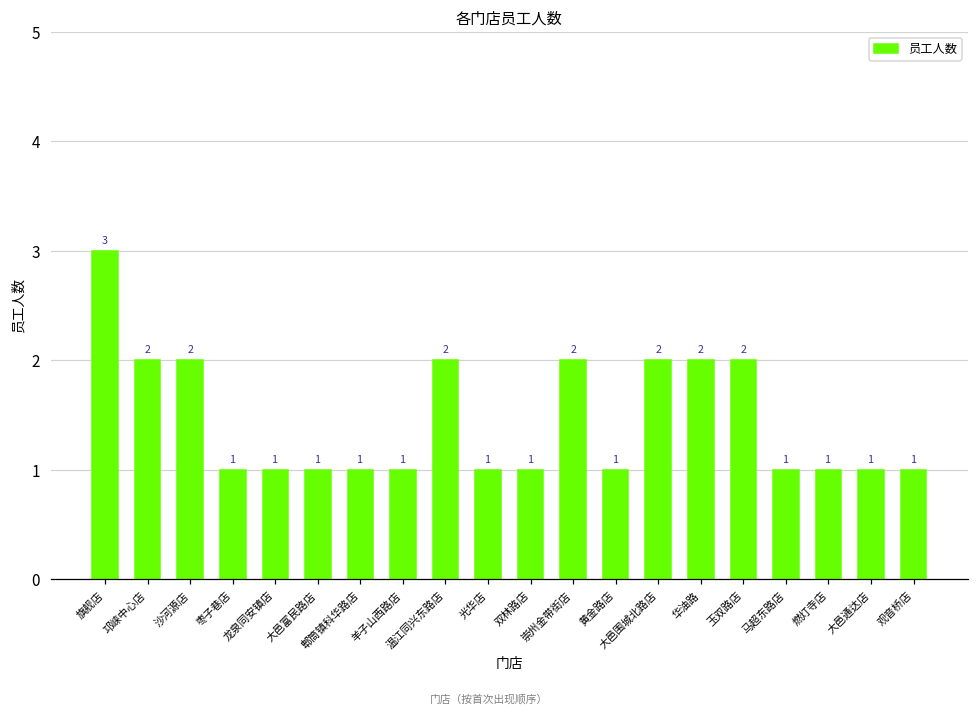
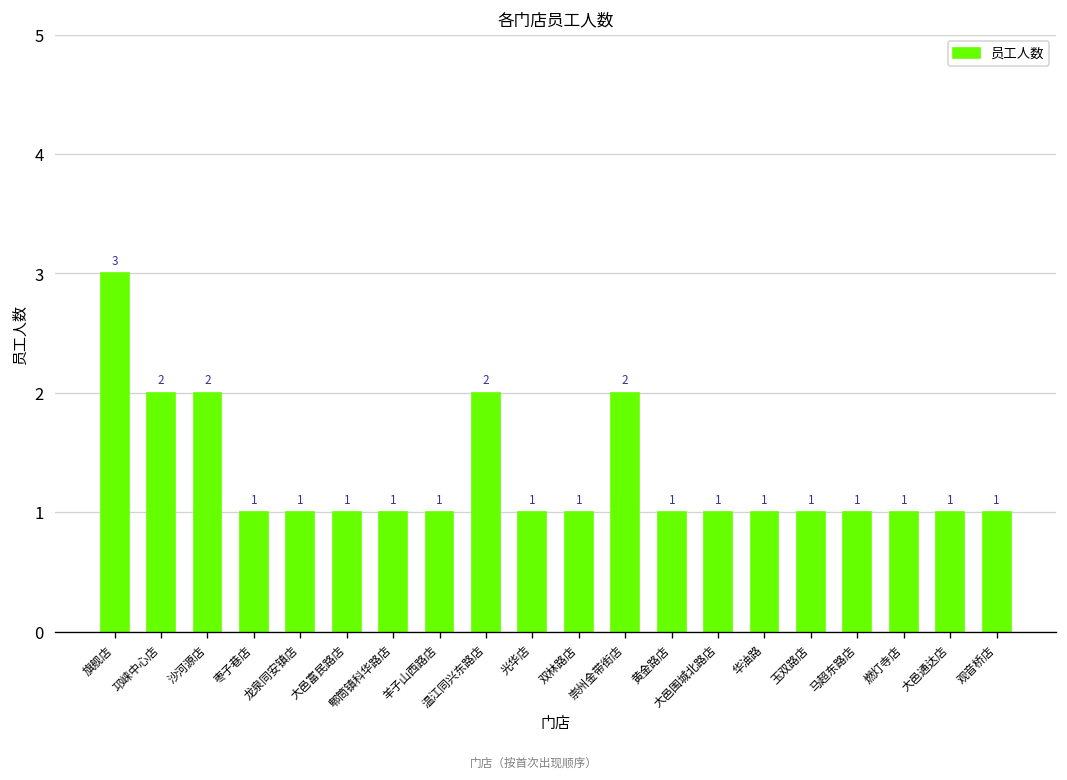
大邑围城北路店: 2 -> 1
华油路: 2 -> 1
玉双路店: 2 -> 1
